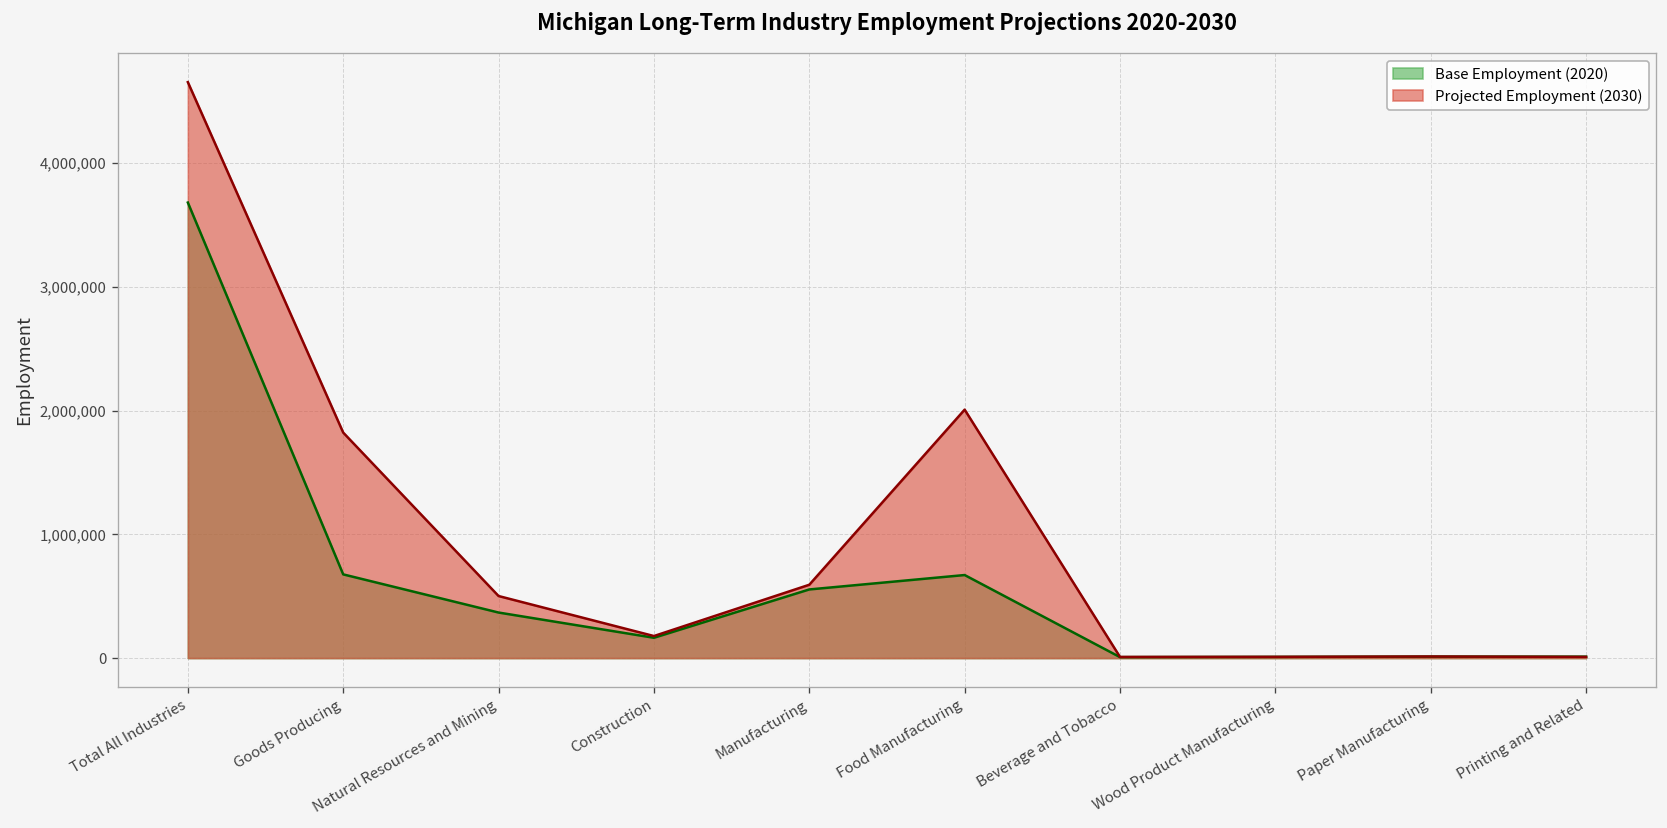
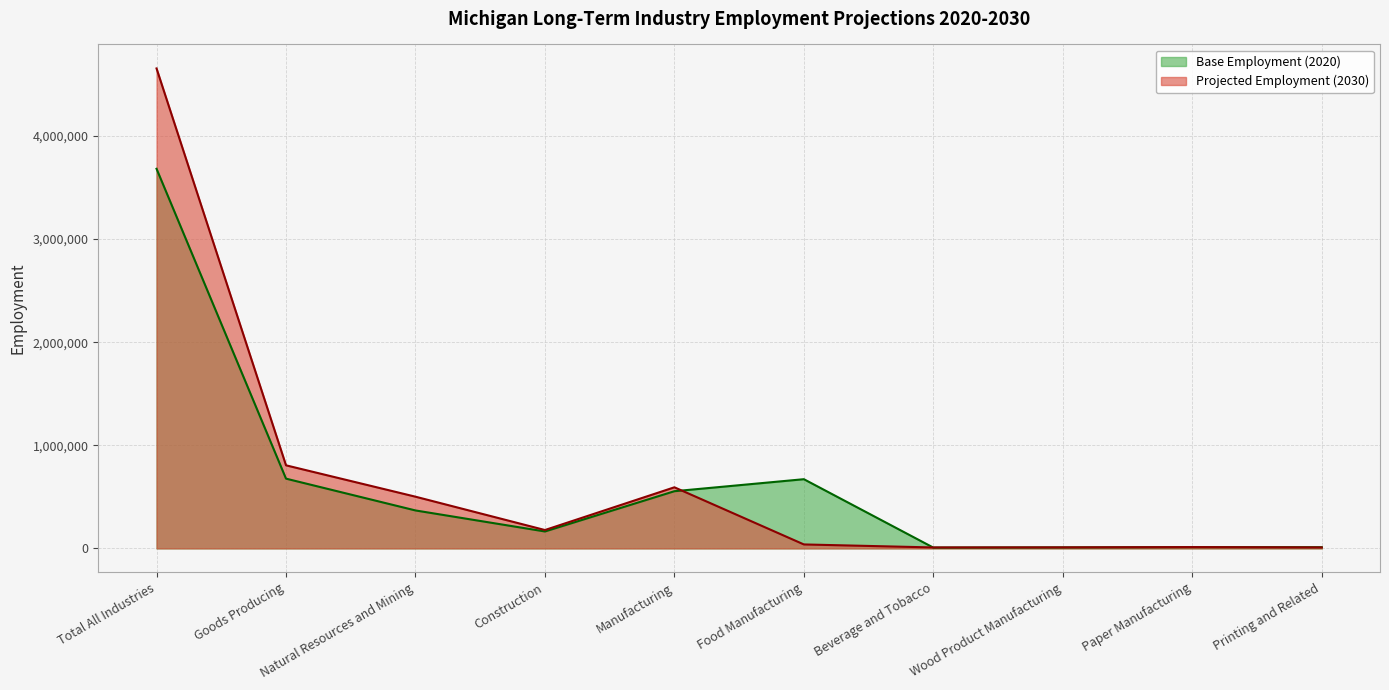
Projected Employment (2030), Goods Producing: 1,820,000 -> 810,000
Projected Employment (2030), Food Manufacturing: 2,010,000 -> 40,000
